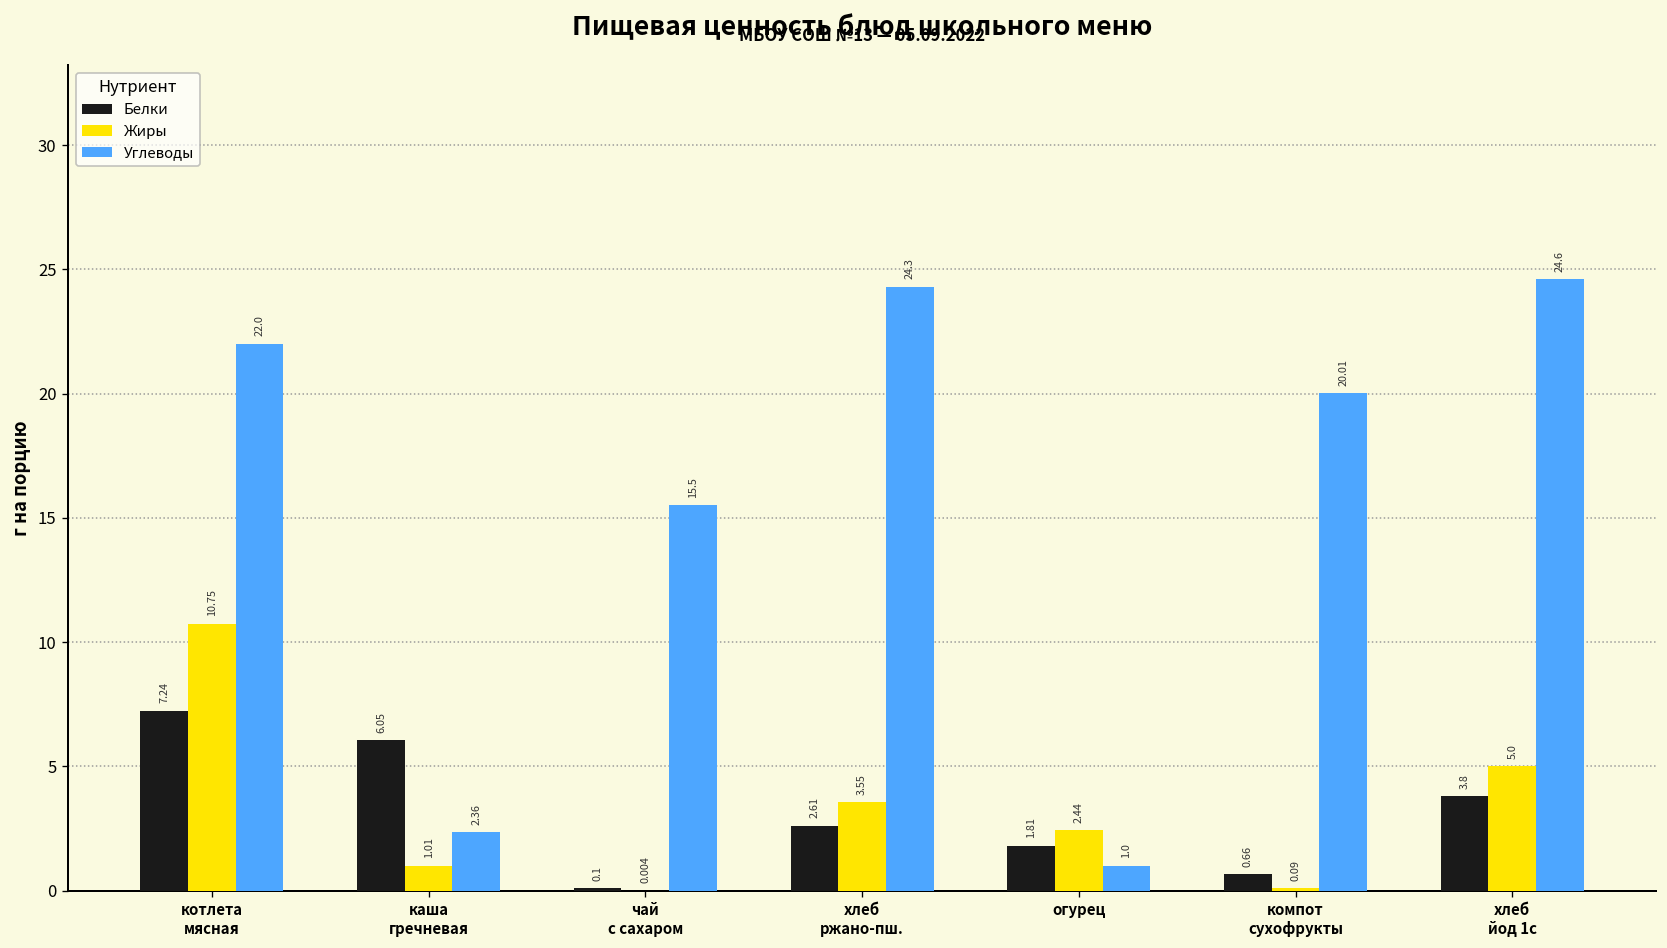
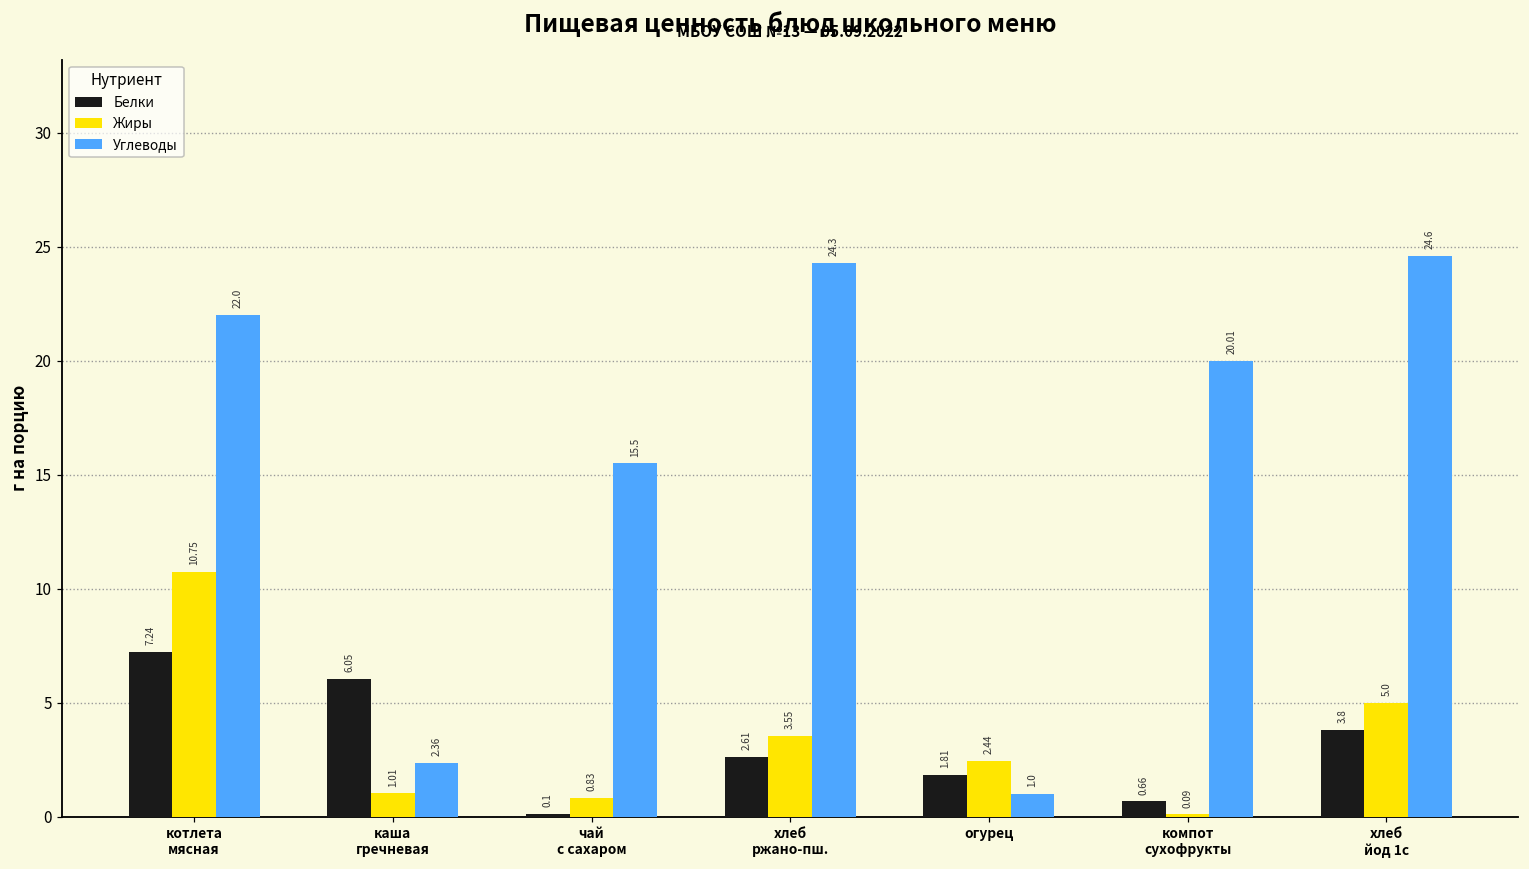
Жиры, чай с сахаром: 0.004 -> 0.83
